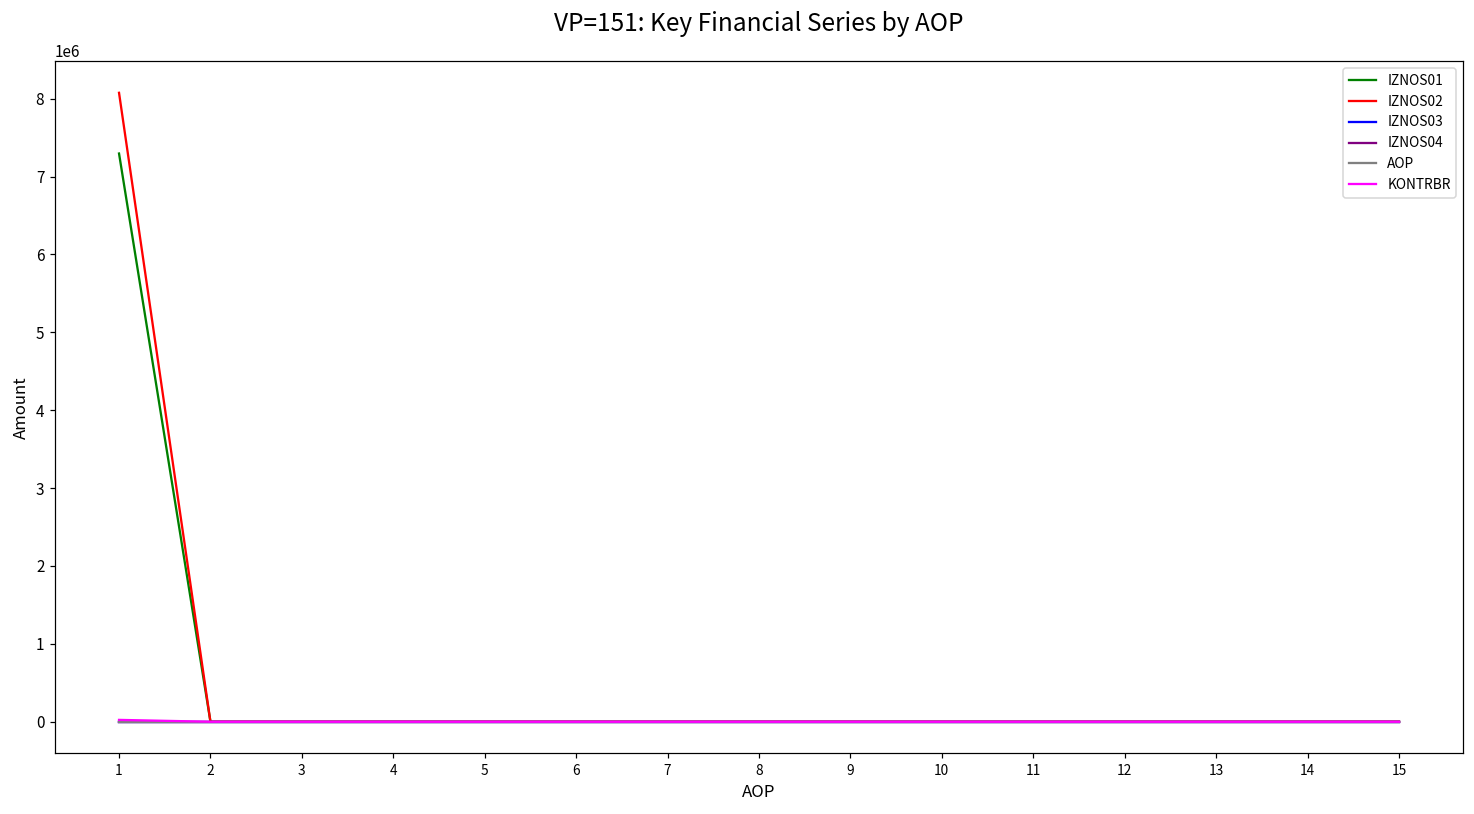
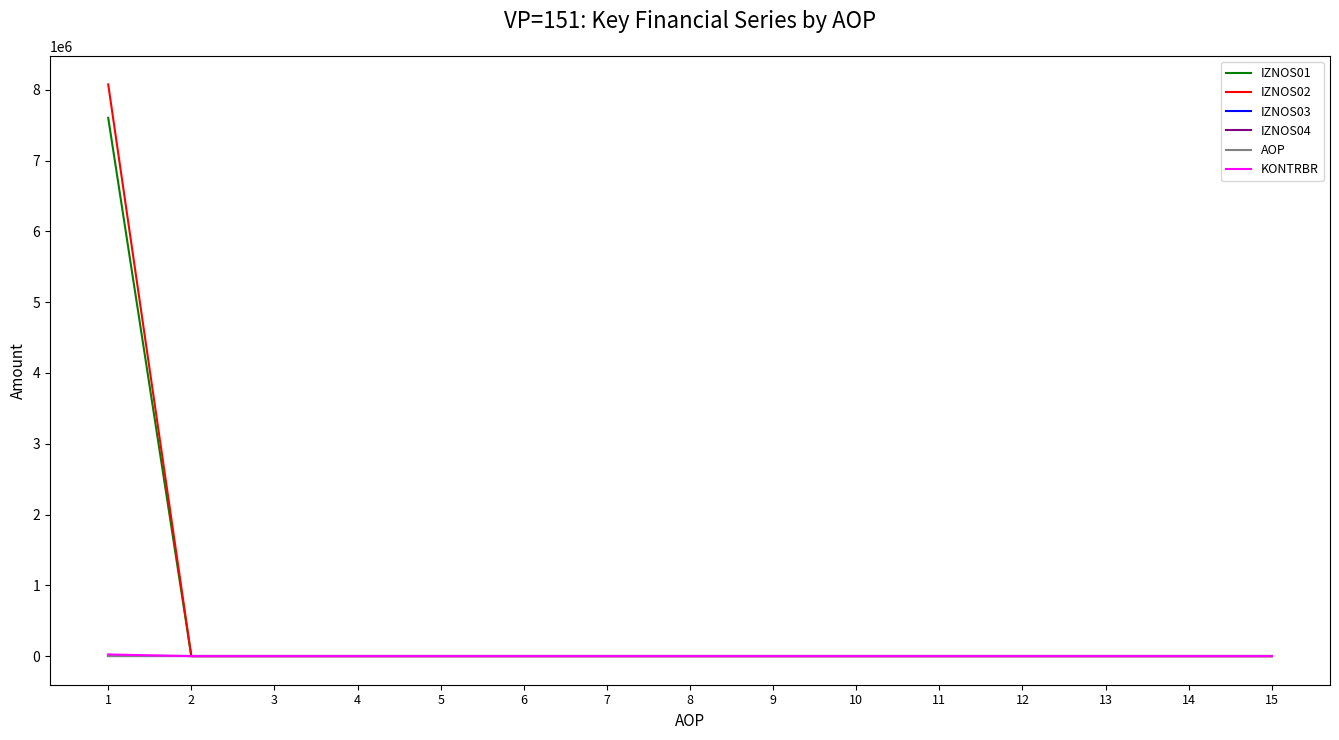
IZNOS01, 1: 7300000 -> 7600000
